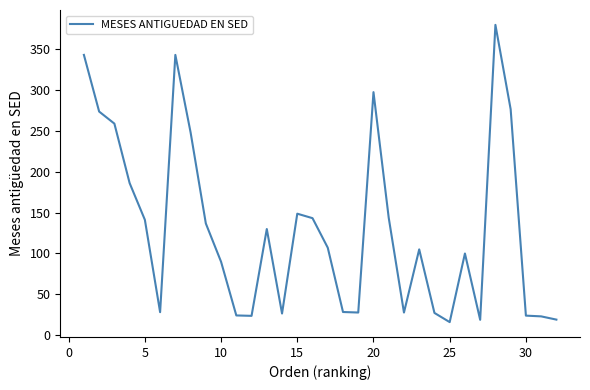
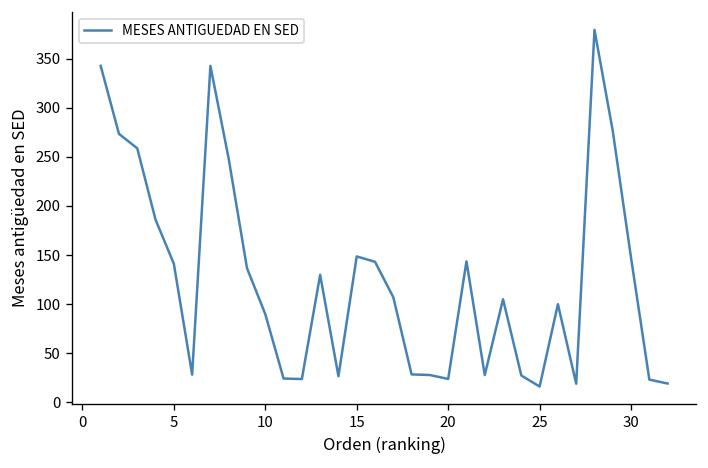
20: 300 -> 20
30: 20 -> 150
